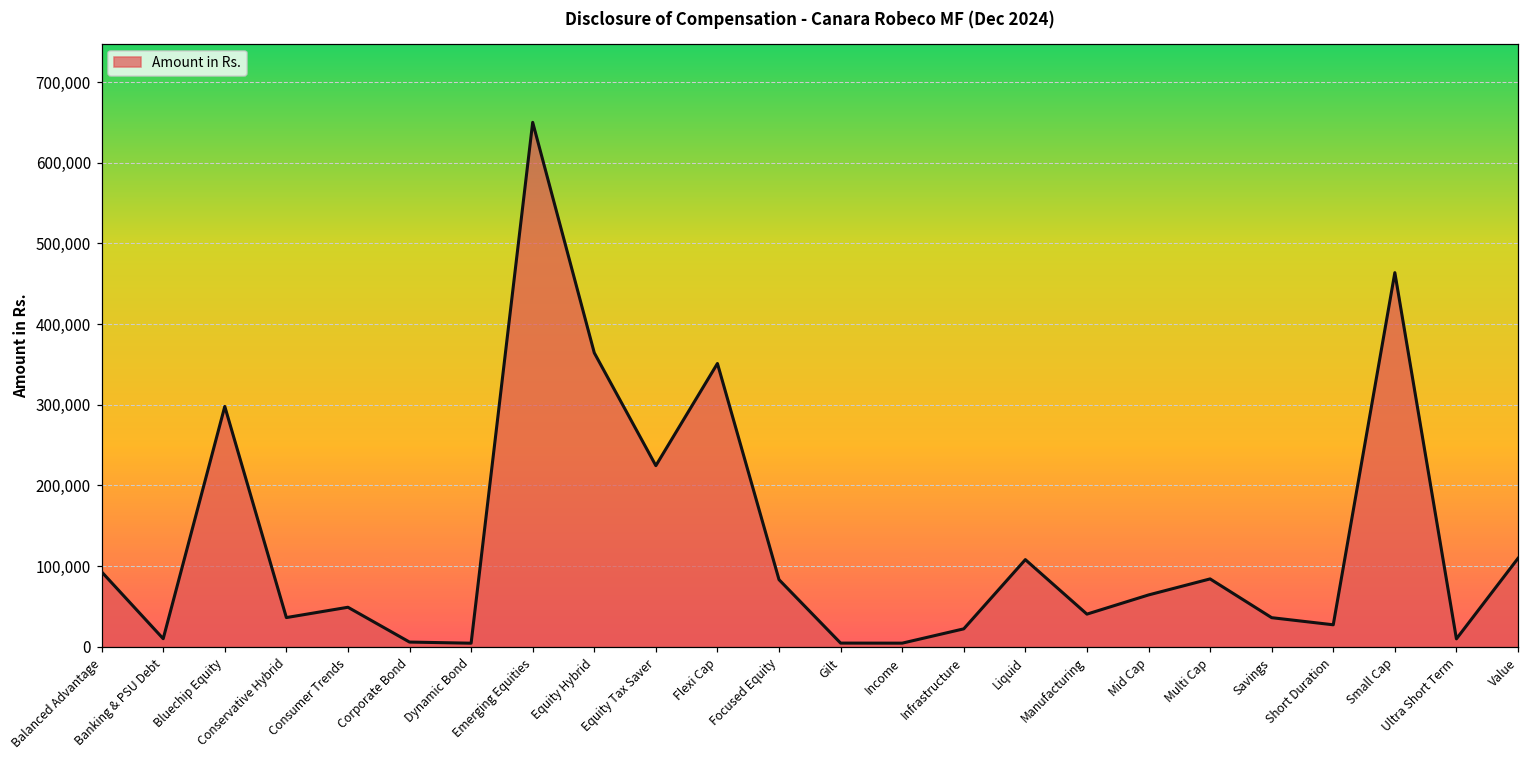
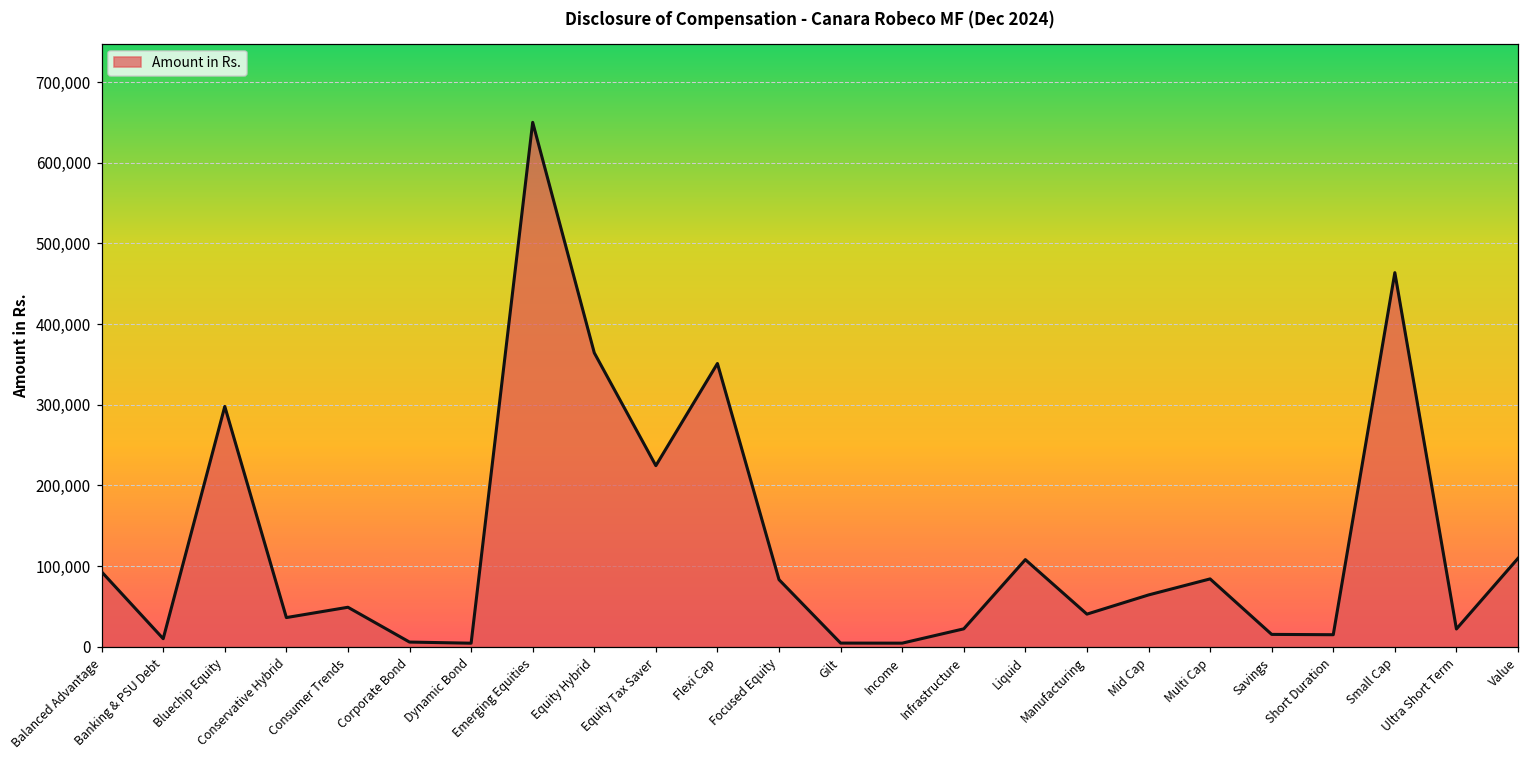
Savings: 40,000 -> 20,000
Short Duration: 30,000 -> 10,000
Ultra Short Term: 10,000 -> 20,000
